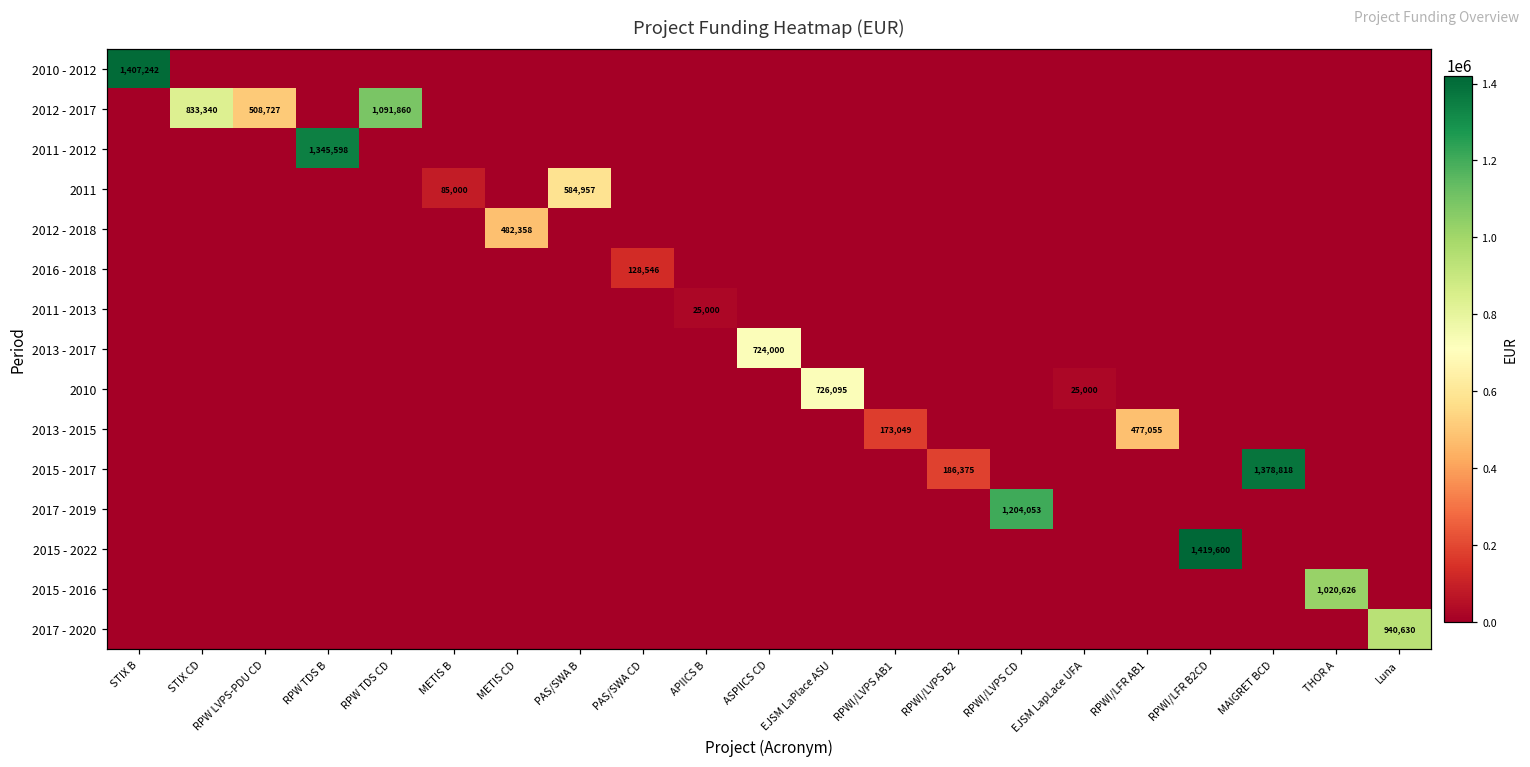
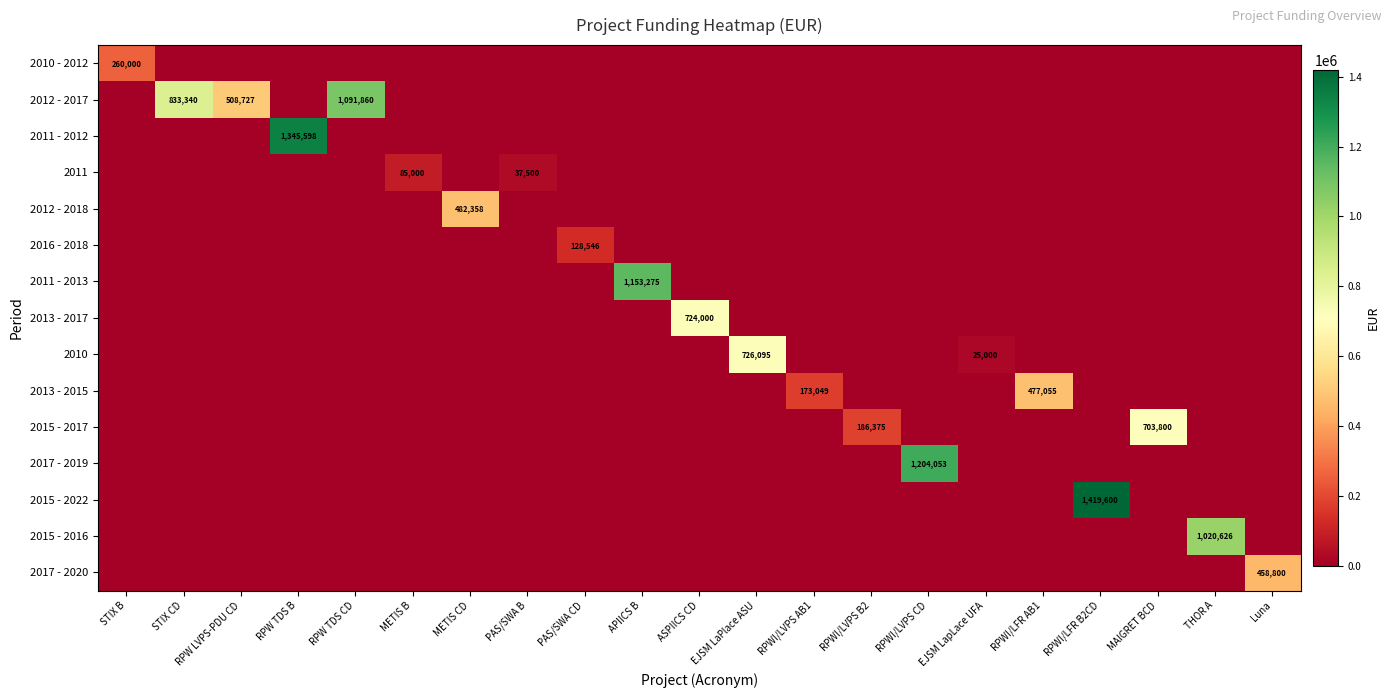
2010 - 2012, STIX B: 1,407,242 -> 260,000
2011, PAS/SWA B: 584,957 -> 37,500
2011 - 2013, APIICS B: 25,000 -> 1,153,275
2015 - 2017, MAIGRET BCD: 1,378,818 -> 703,800
2017 - 2020, Luna: 940,630 -> 458,800
